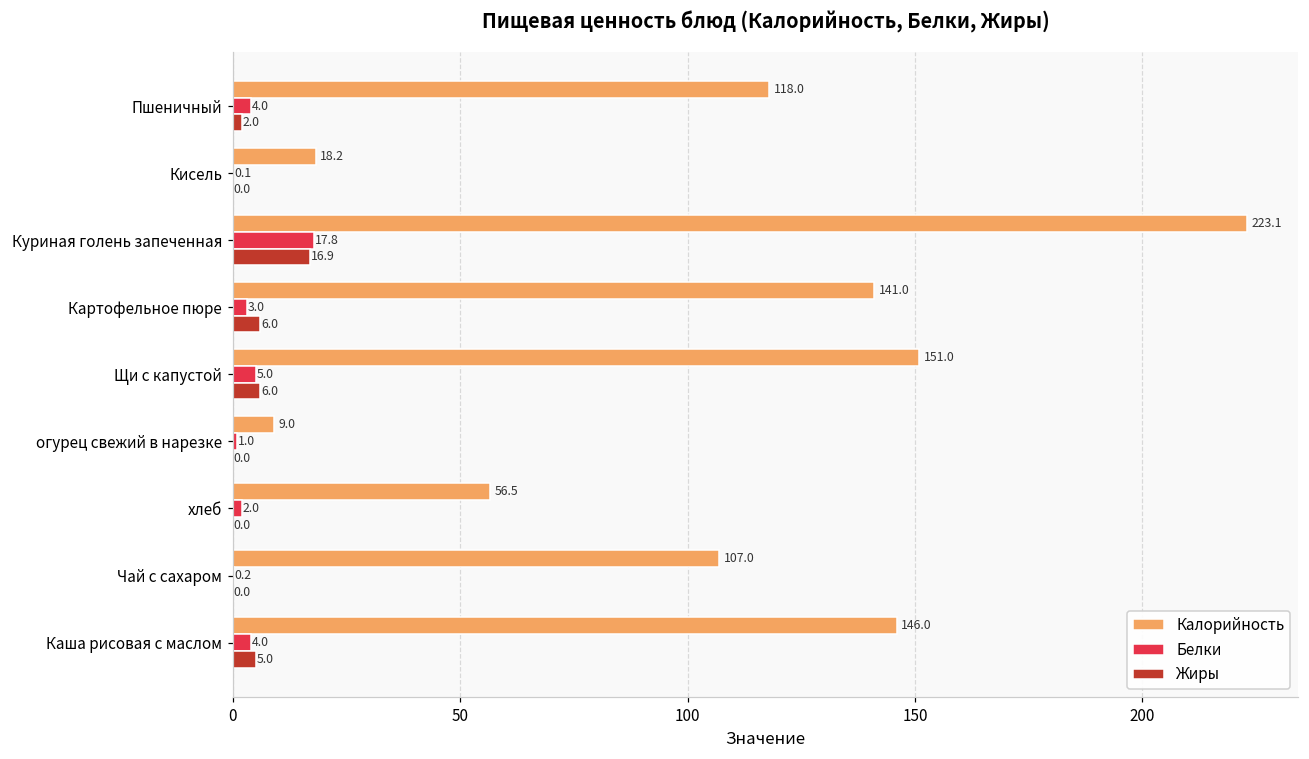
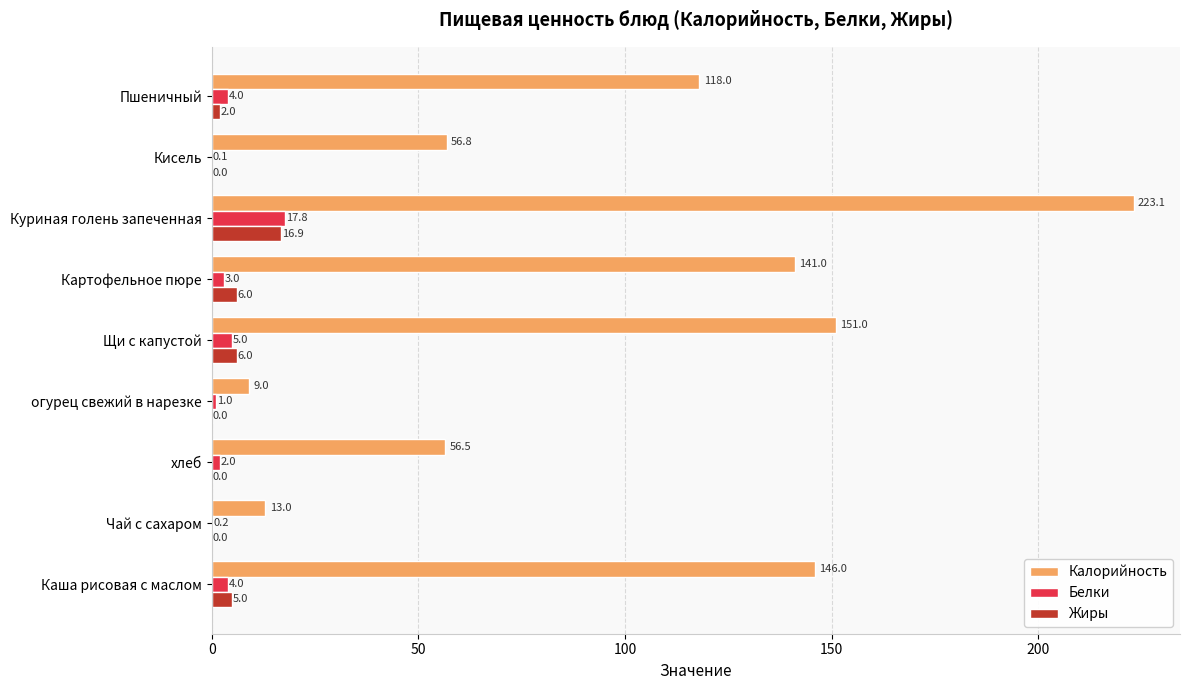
Калорийность, Кисель: 18.2 -> 56.8
Калорийность, Чай с сахаром: 107.0 -> 13.0
